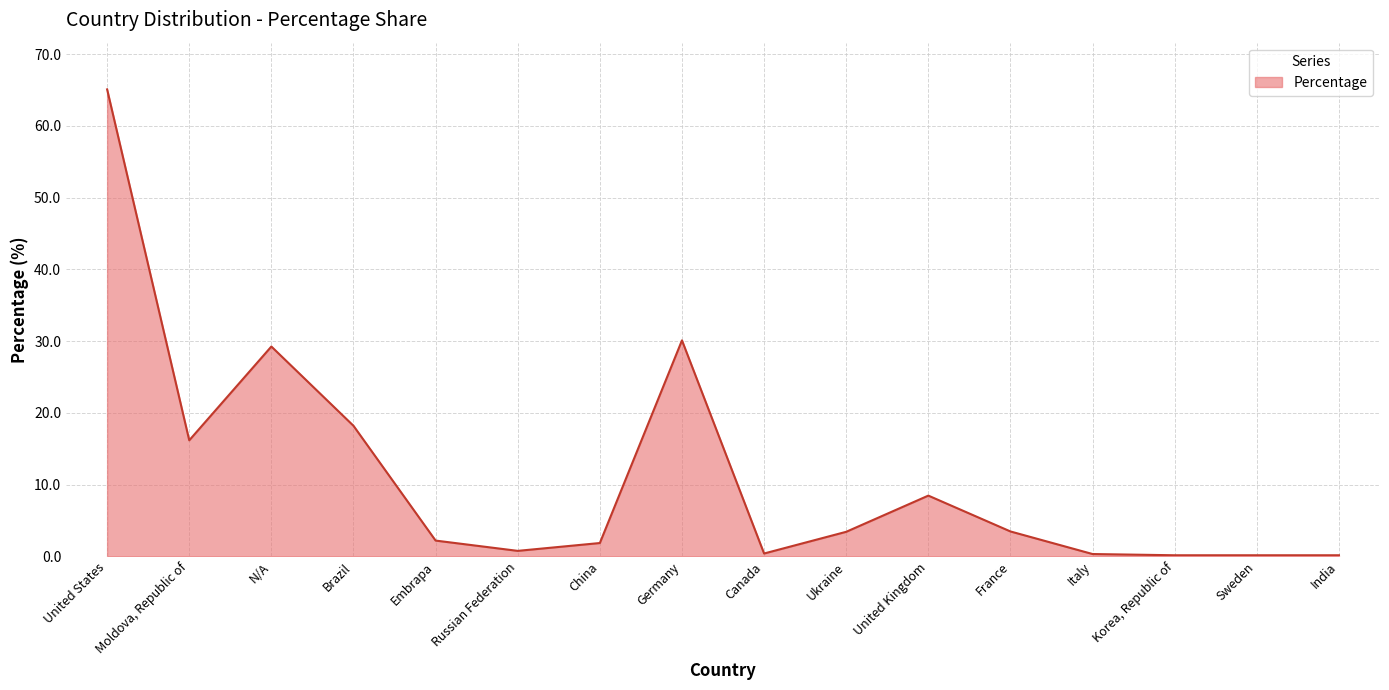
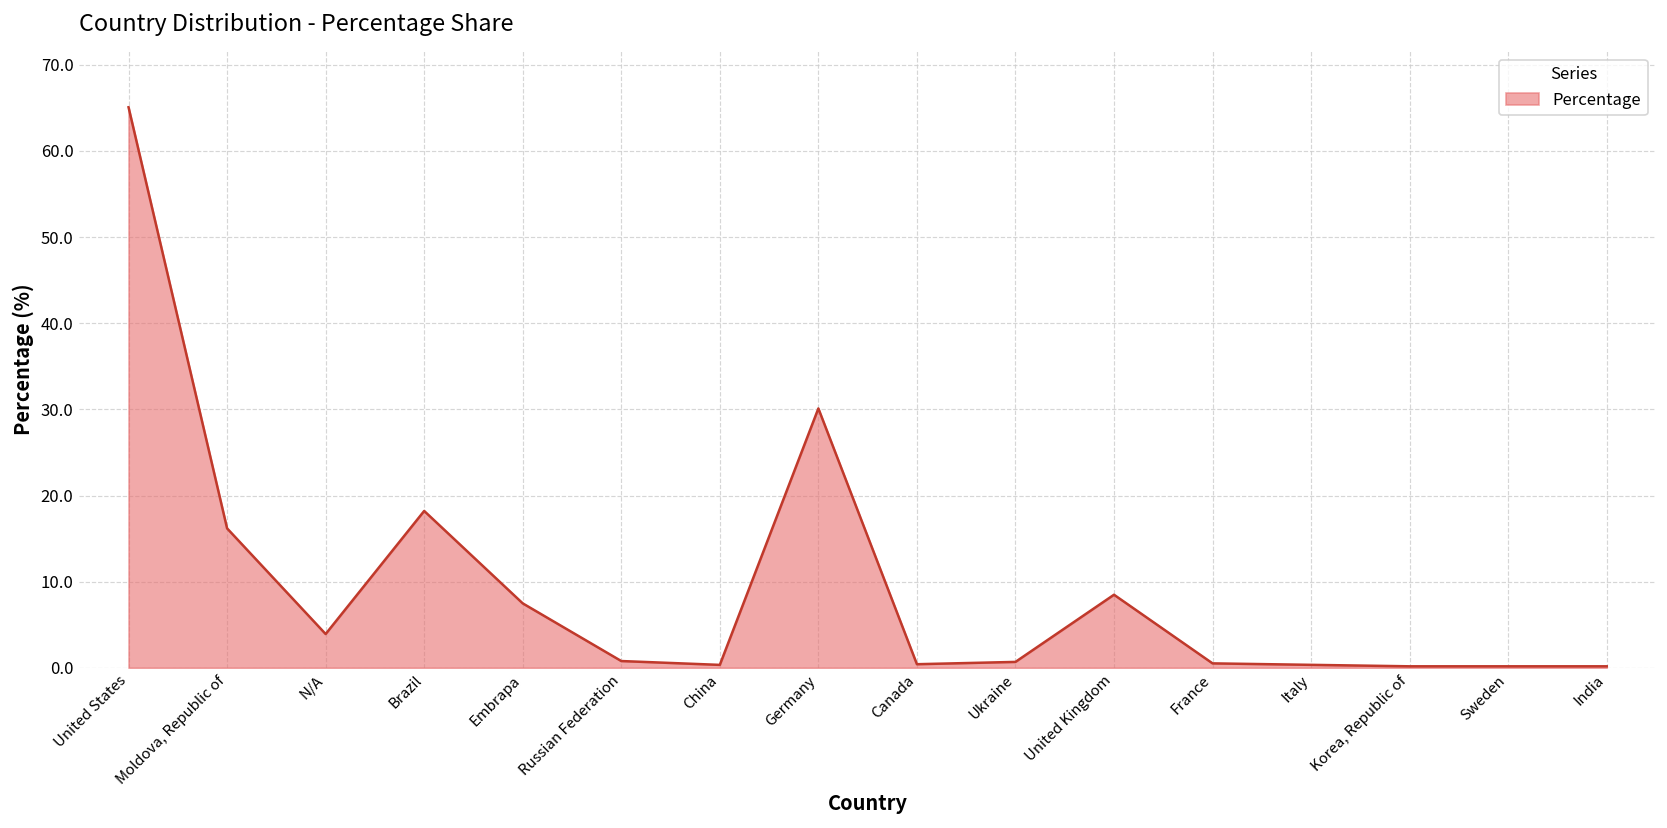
N/A: 29 -> 4
Embrapa: 2 -> 7
China: 2 -> 0
Ukraine: 3 -> 1
France: 3 -> 1
